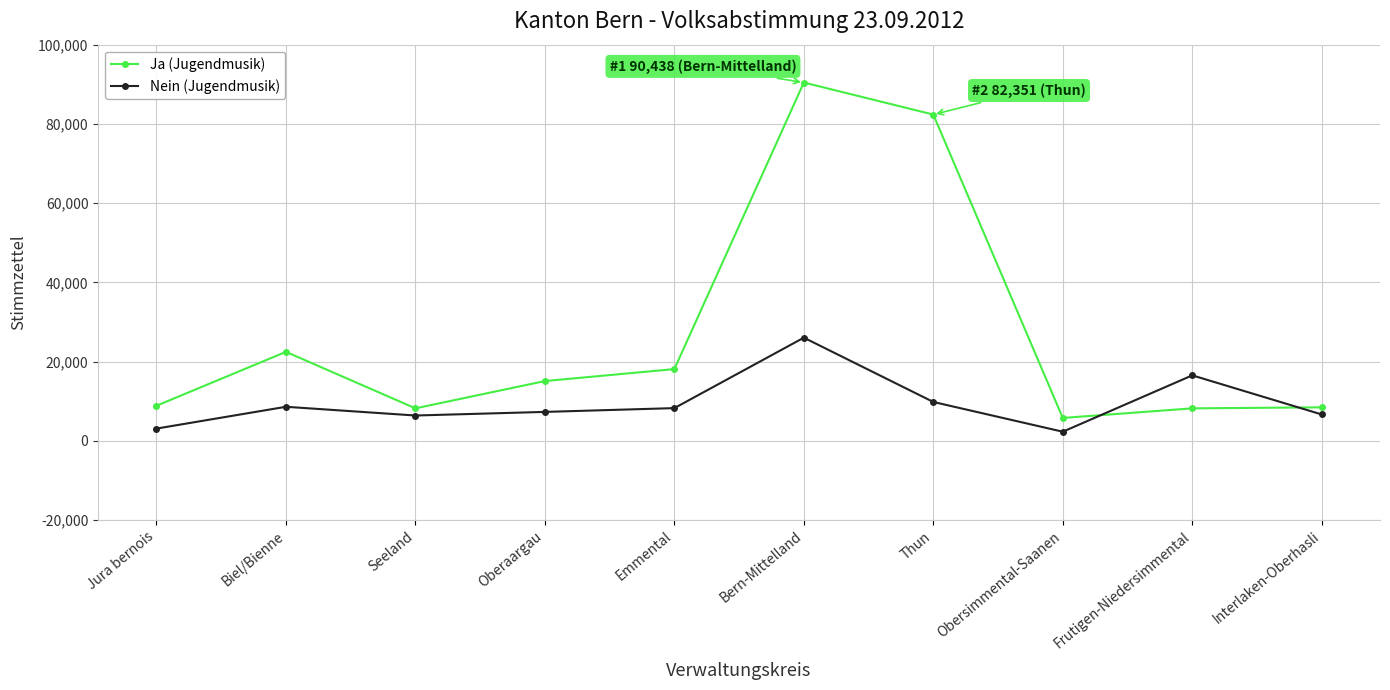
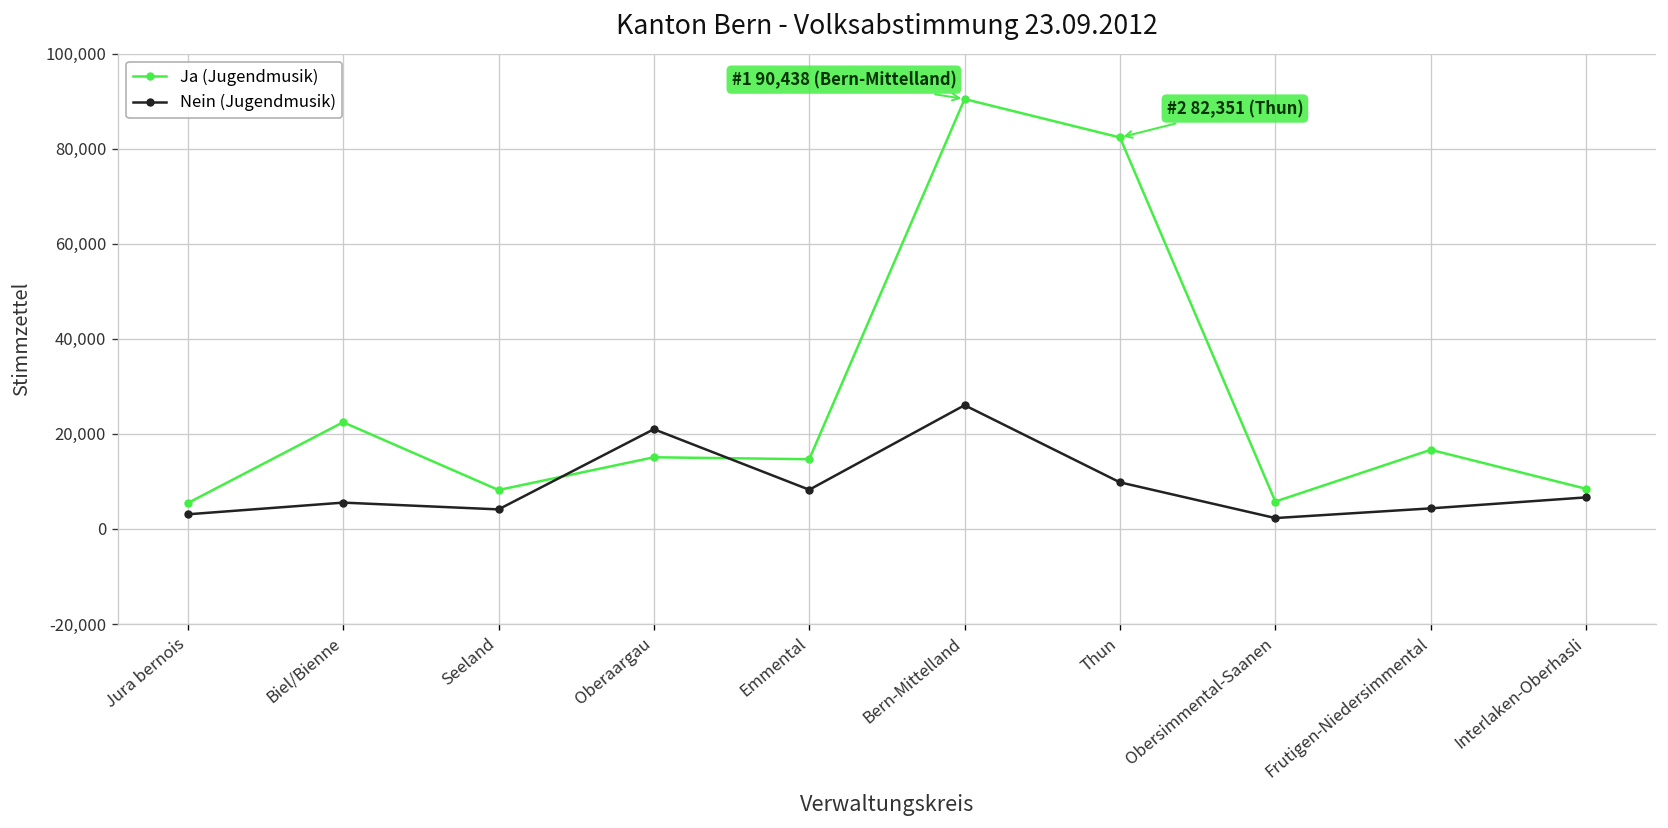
Ja (Jugendmusik), Jura bernois: 9,000 -> 5,000
Nein (Jugendmusik), Biel/Bienne: 9,000 -> 6,000
Nein (Jugendmusik), Seeland: 6,000 -> 4,000
Nein (Jugendmusik), Oberaargau: 7,000 -> 21,000
Ja (Jugendmusik), Emmental: 18,000 -> 15,000
Ja (Jugendmusik), Frutigen-Niedersimmental: 8,000 -> 17,000
Nein (Jugendmusik), Frutigen-Niedersimmental: 17,000 -> 4,000
